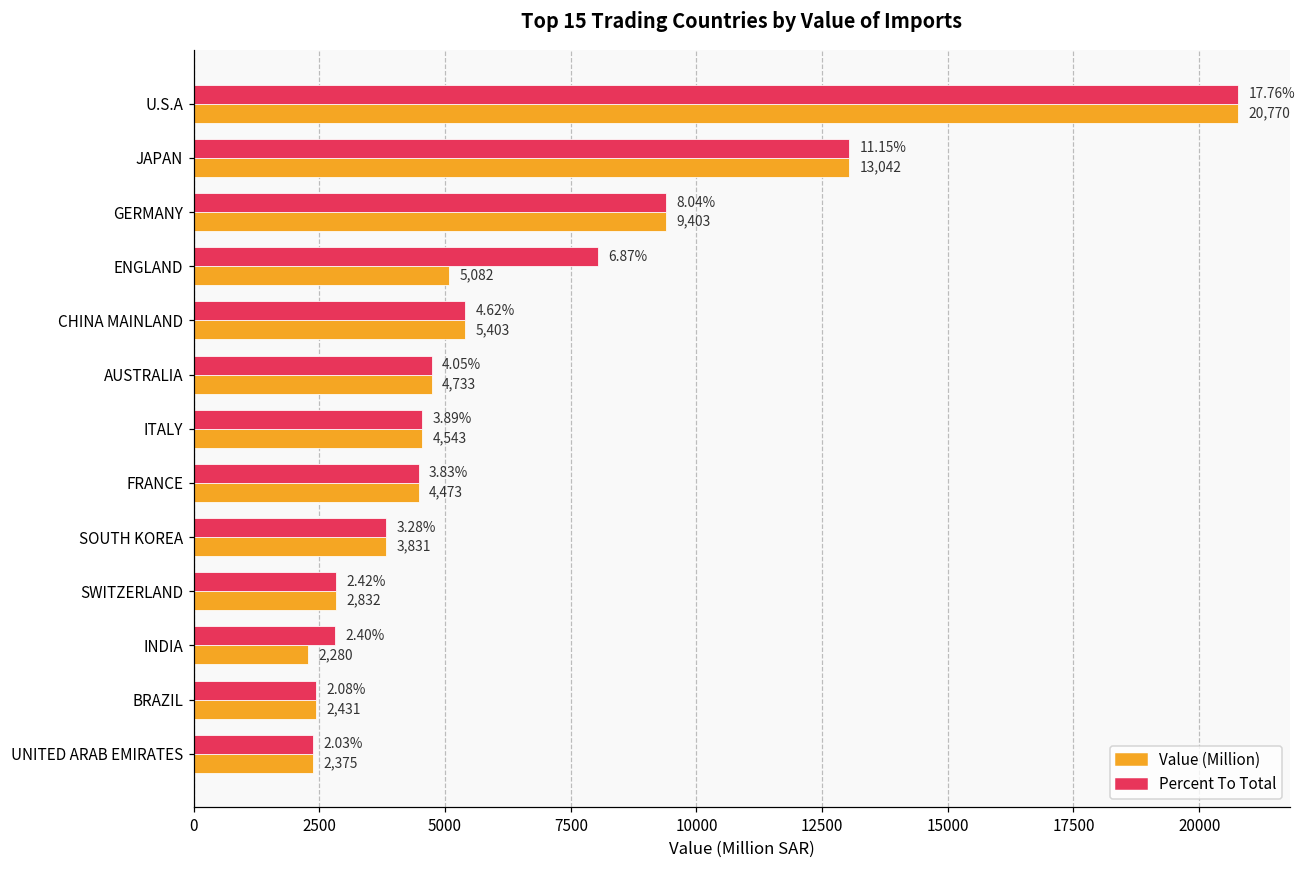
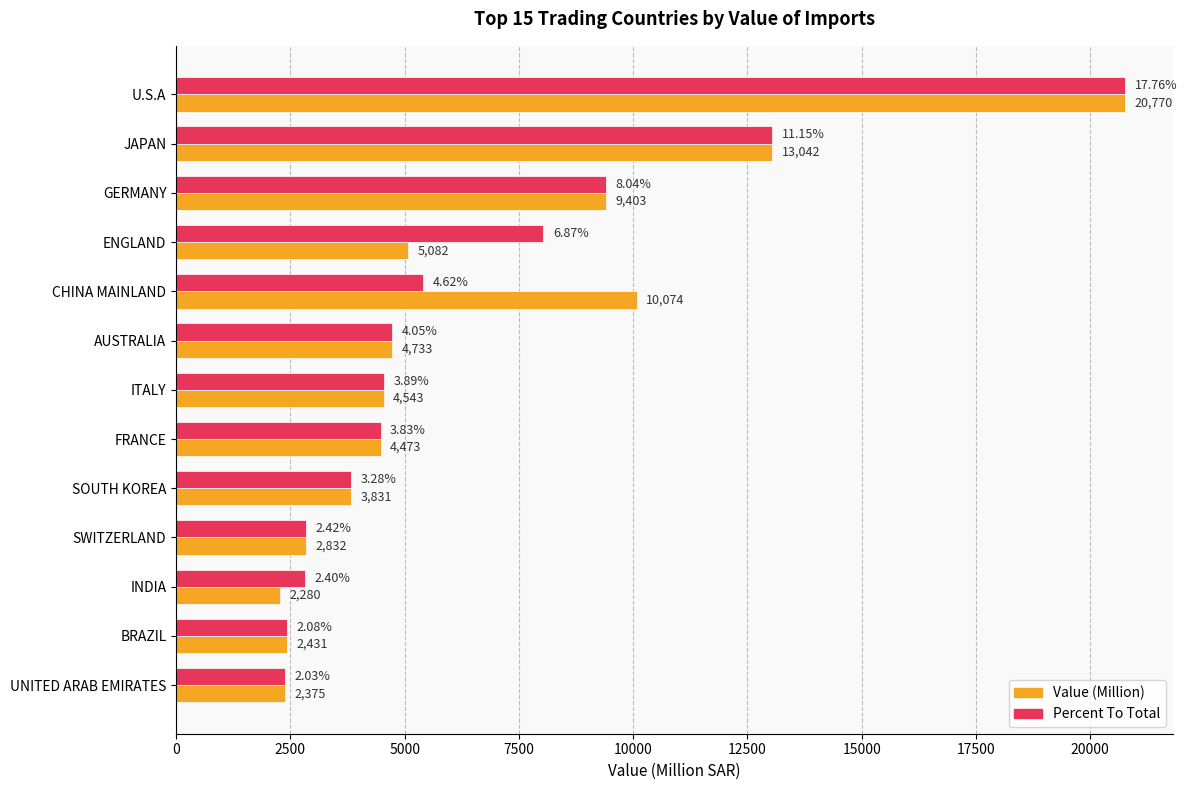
Value (Million), CHINA MAINLAND: 5,403 -> 10,074
